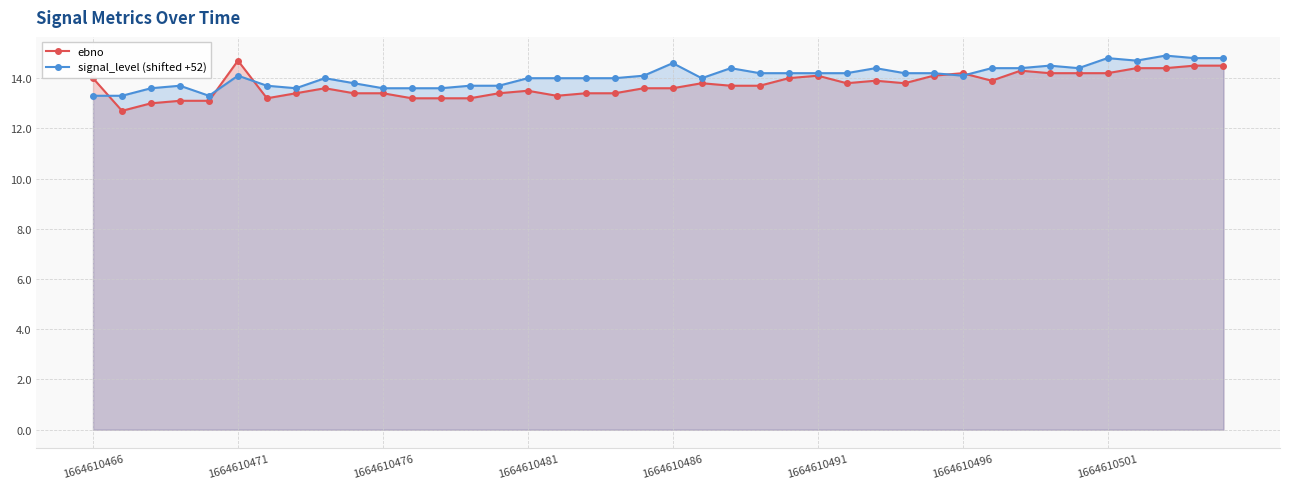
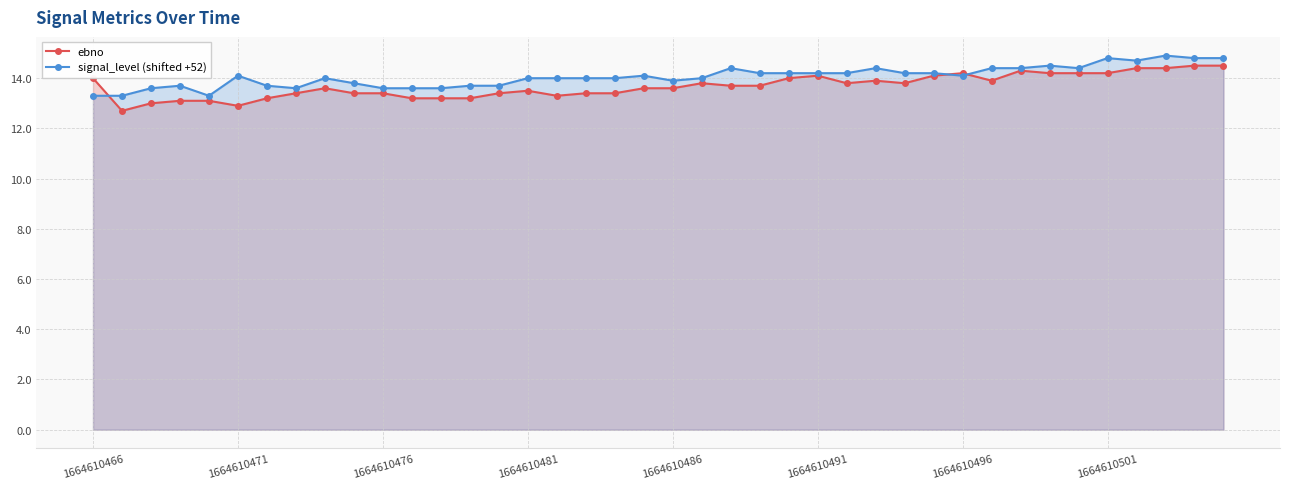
ebno, 1664610471: 14.7 -> 12.9
signal_level (shifted +52), 1664610486: 14.6 -> 13.9
